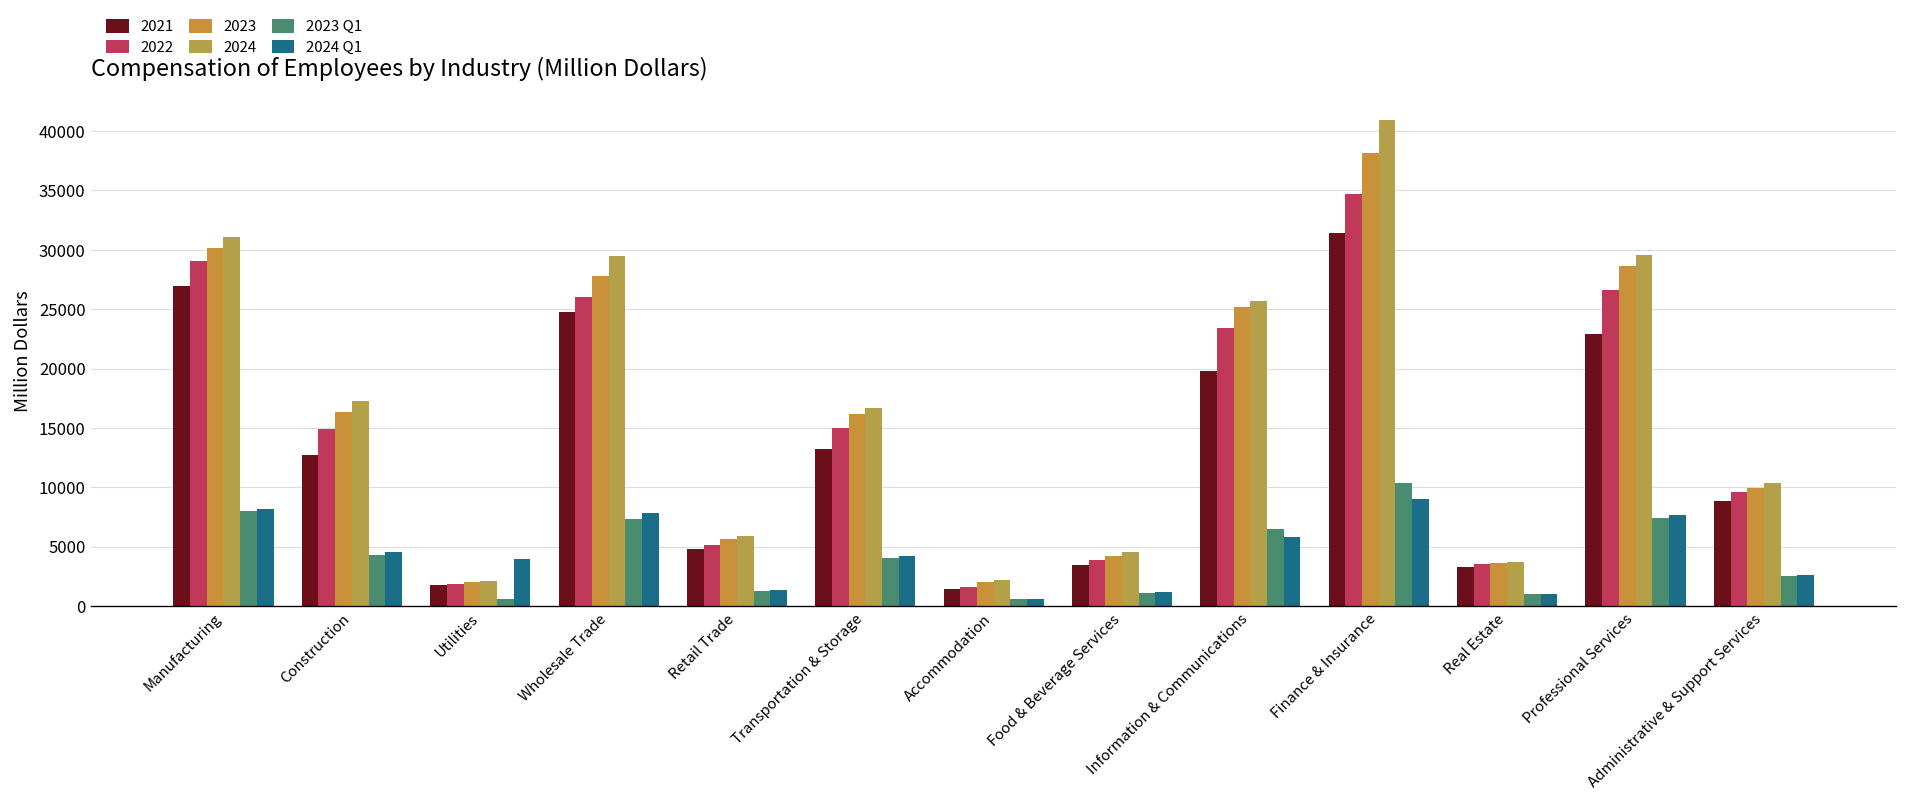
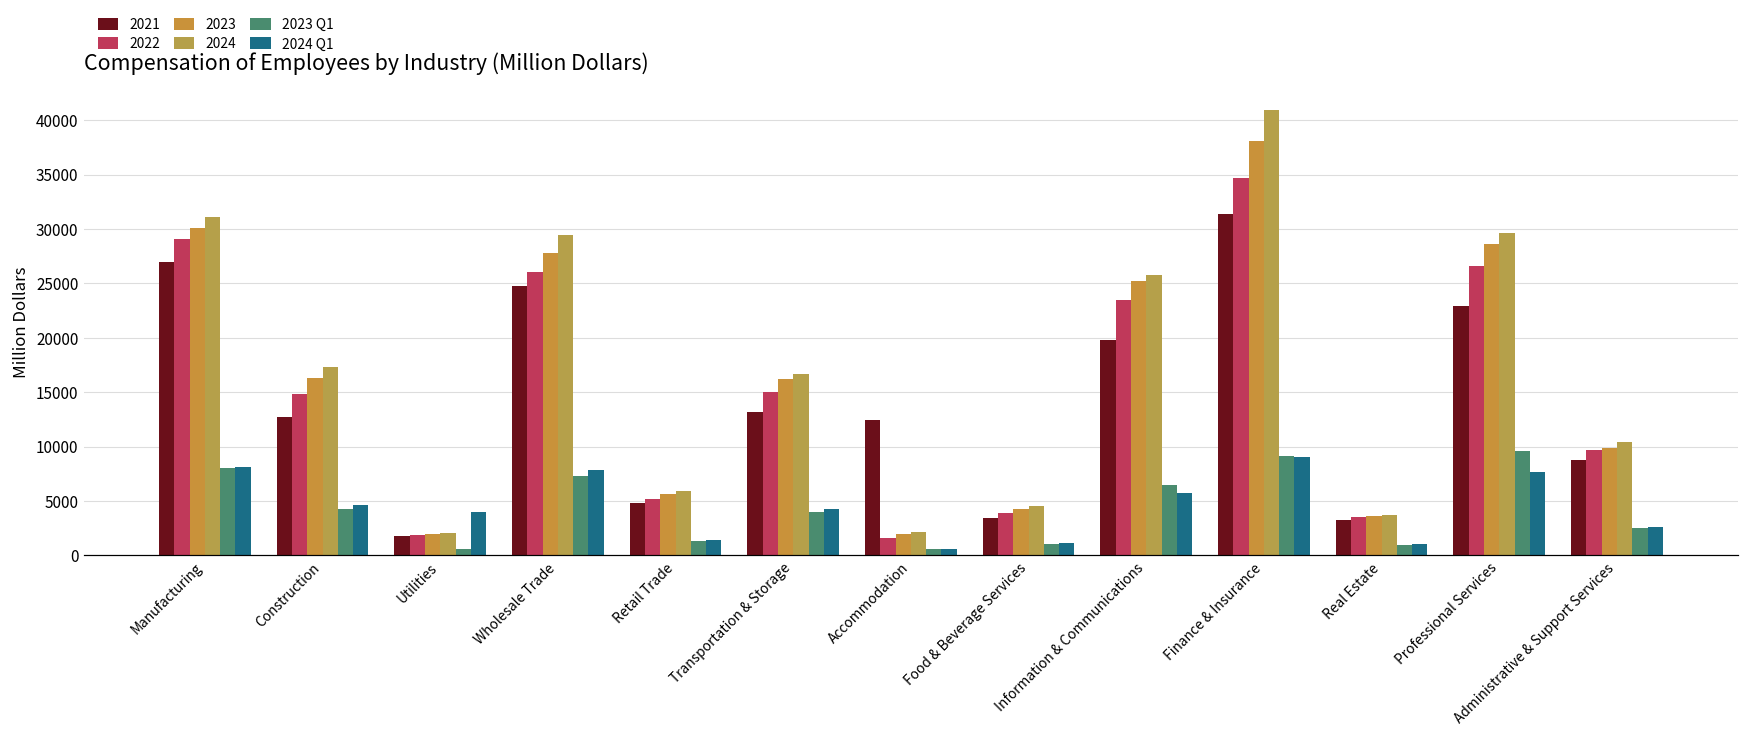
2021, Accommodation: 1000 -> 12000
2023 Q1, Finance & Insurance: 10000 -> 9000
2023 Q1, Professional Services: 7000 -> 10000
